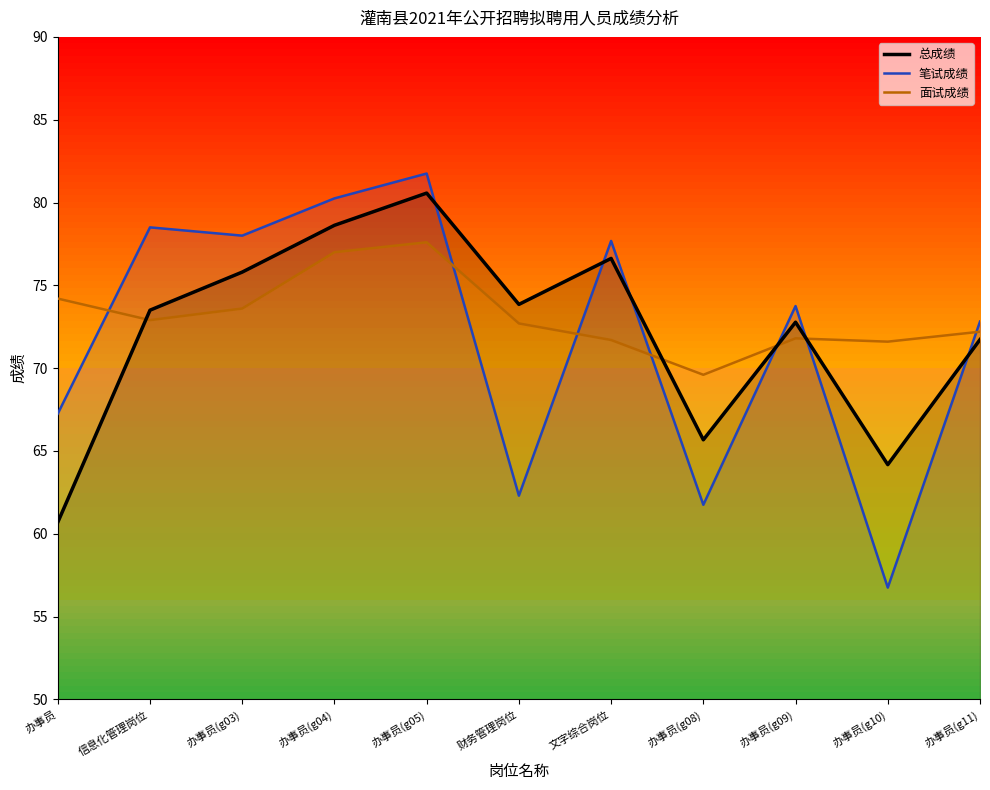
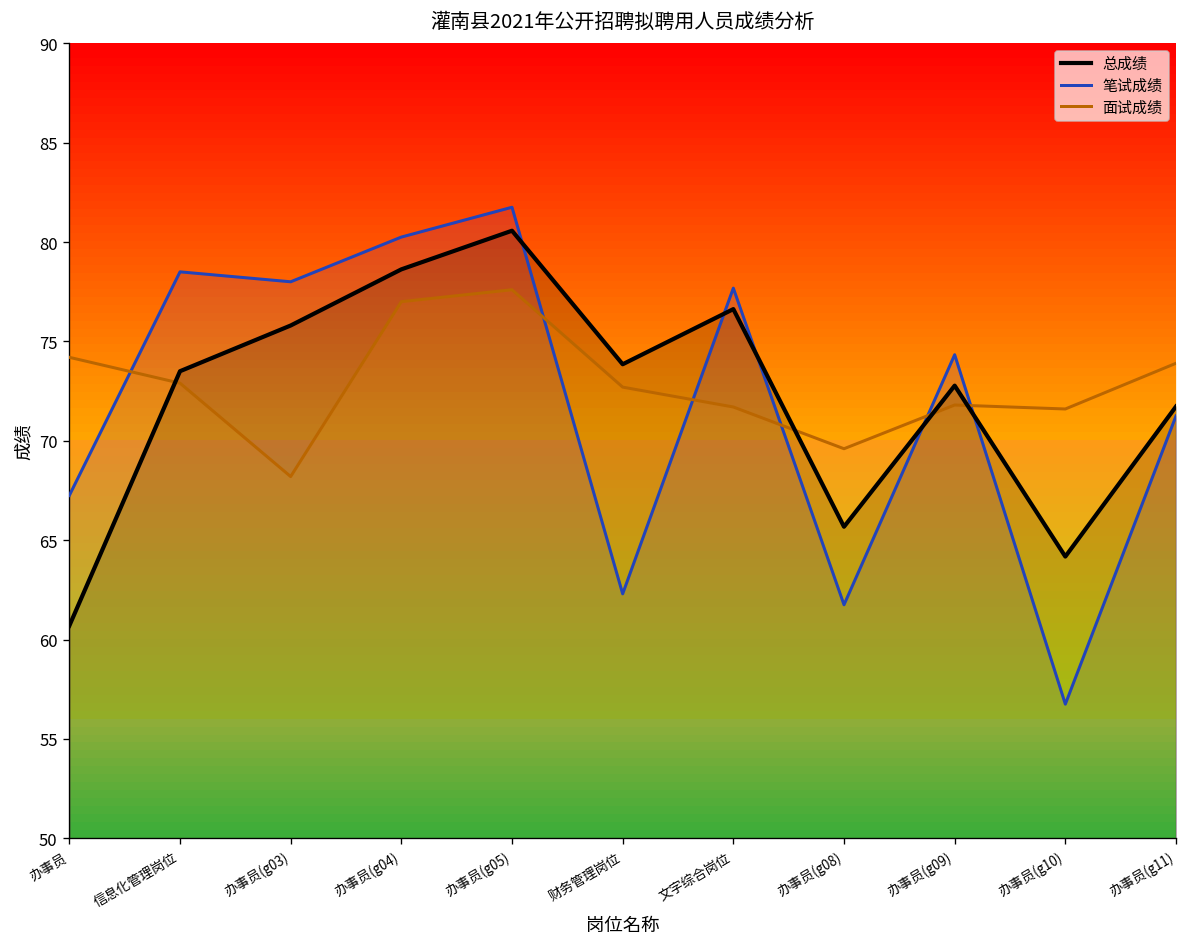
面试成绩, 办事员(g03): 73.6 -> 68.2
笔试成绩, 办事员(g09): 73.8 -> 74.3
笔试成绩, 办事员(g11): 72.8 -> 71.3
面试成绩, 办事员(g11): 72.2 -> 73.9
